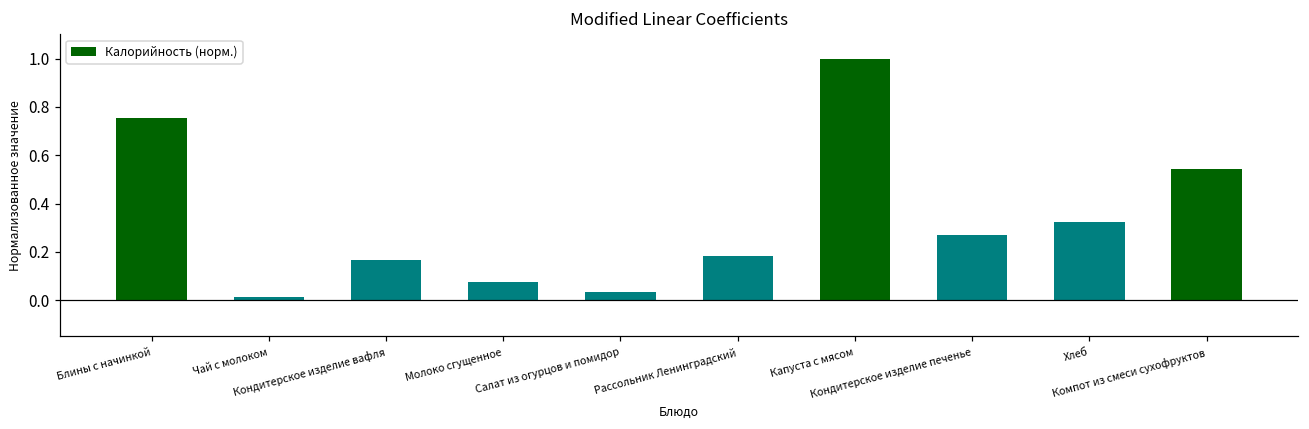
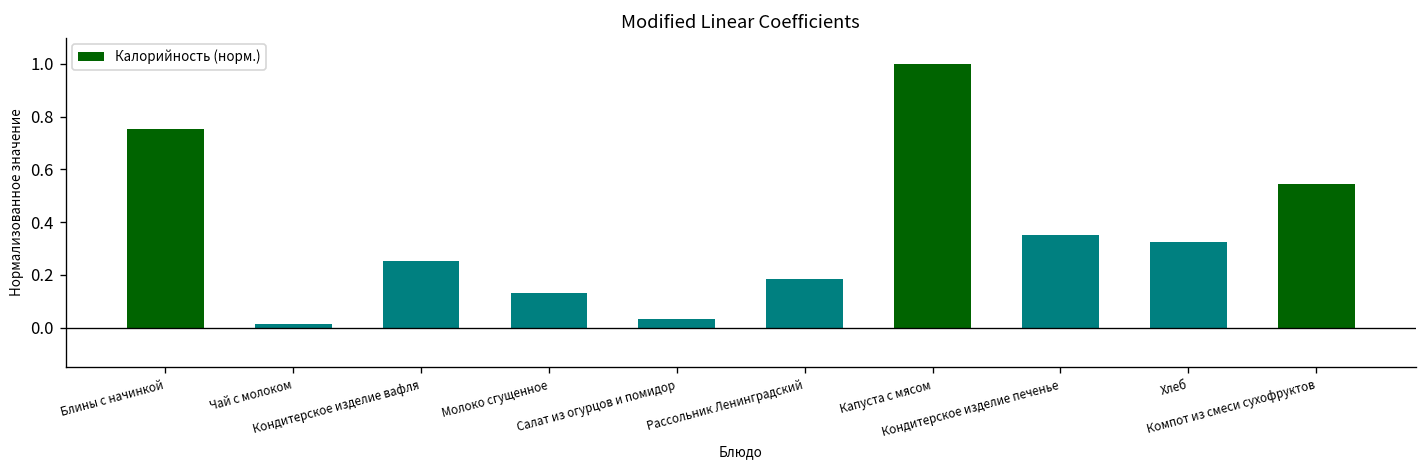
Кондитерское изделие вафля: 0.17 -> 0.25
Молоко сгущенное: 0.07 -> 0.13
Кондитерское изделие печенье: 0.27 -> 0.35
